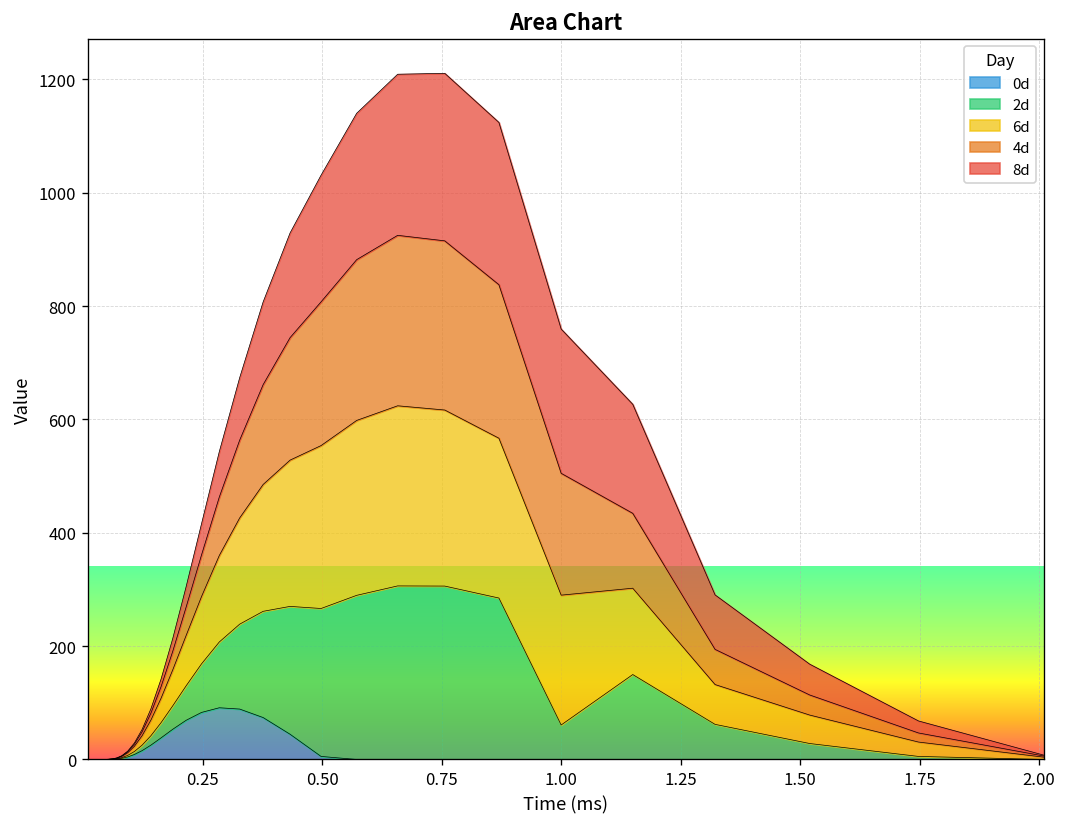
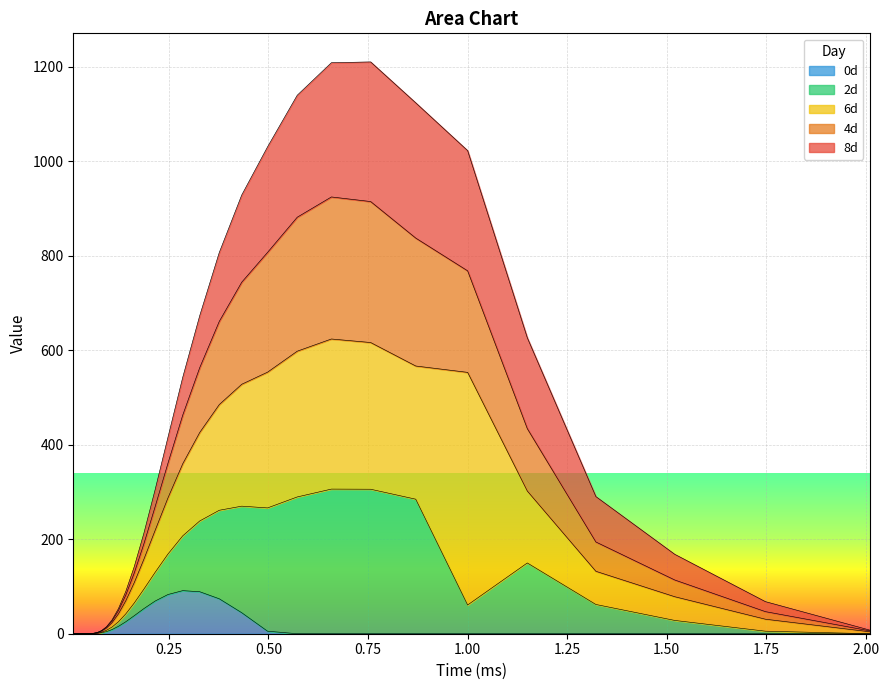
6d, 1.00: 230 -> 490
